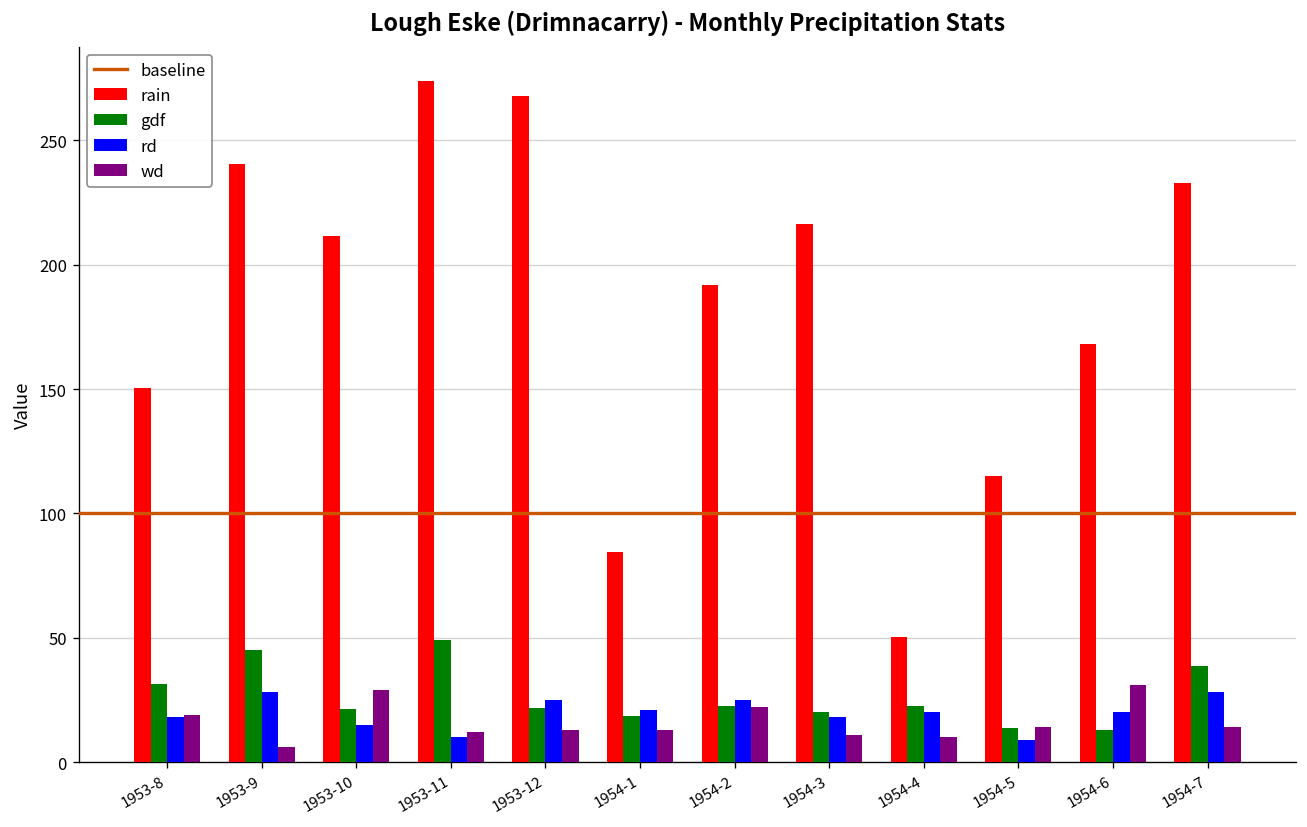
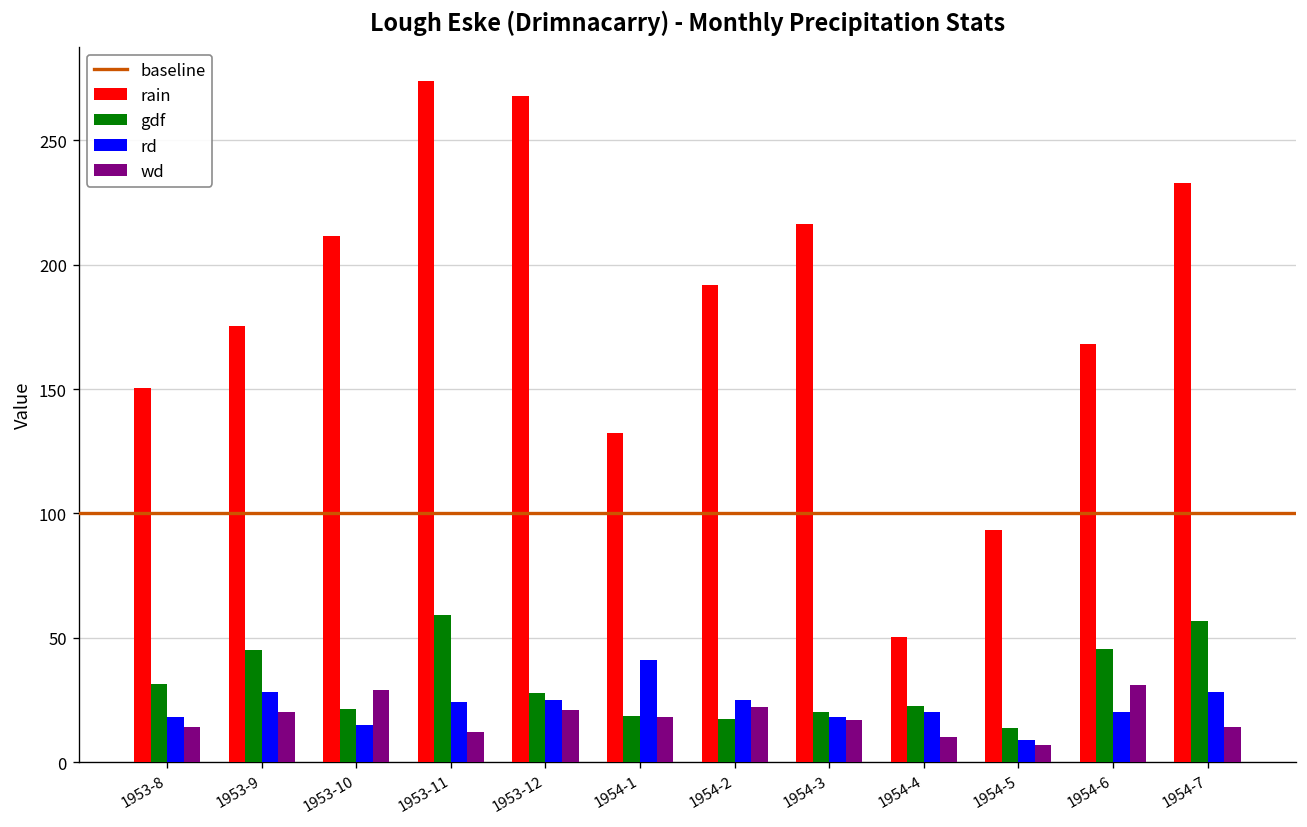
wd, 1953-8: 19 -> 14
rain, 1953-9: 241 -> 175
wd, 1953-9: 6 -> 20
gdf, 1953-11: 49 -> 59
rd, 1953-11: 10 -> 24
gdf, 1953-12: 22 -> 28
wd, 1953-12: 13 -> 21
rain, 1954-1: 84 -> 132
rd, 1954-1: 21 -> 41
wd, 1954-1: 13 -> 18
gdf, 1954-2: 23 -> 17
wd, 1954-3: 11 -> 17
rain, 1954-5: 115 -> 93
wd, 1954-5: 14 -> 7
gdf, 1954-6: 13 -> 46
gdf, 1954-7: 39 -> 57
